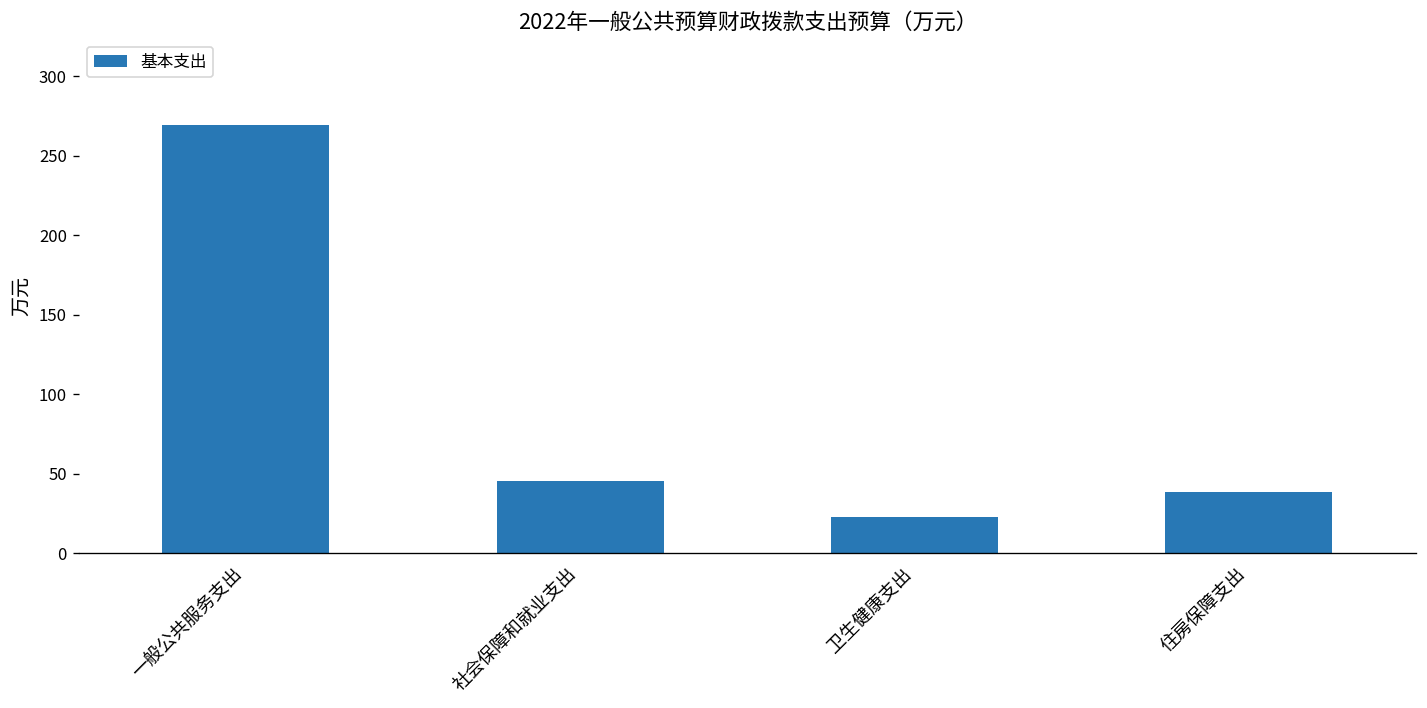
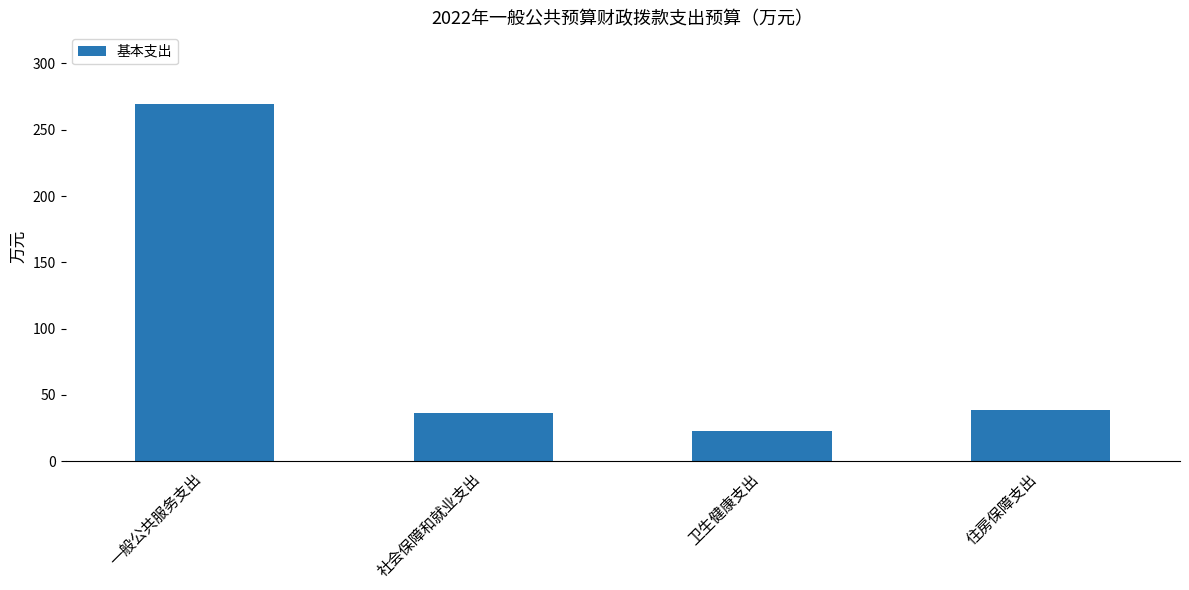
社会保障和就业支出: 46 -> 36
